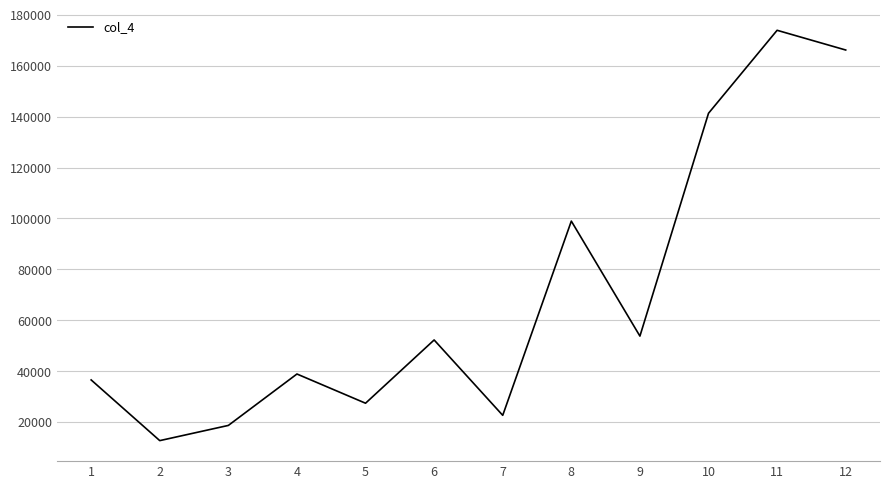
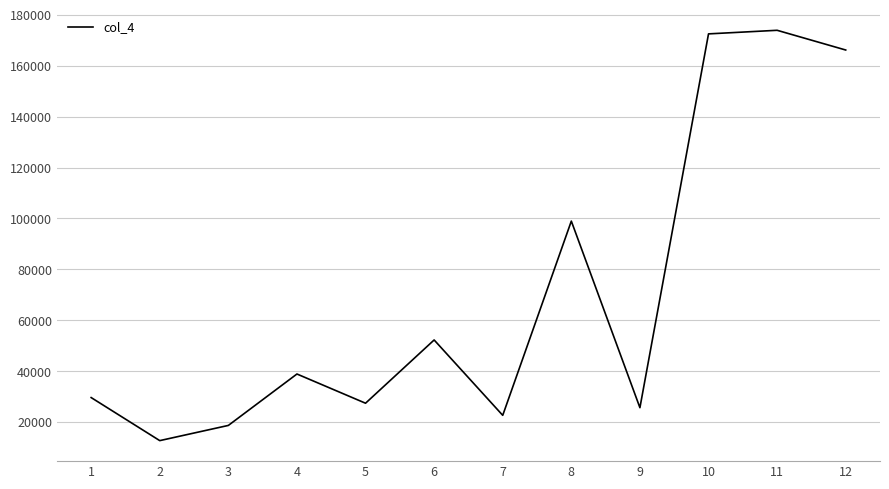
1: 37000 -> 30000
9: 54000 -> 26000
10: 141000 -> 172000
